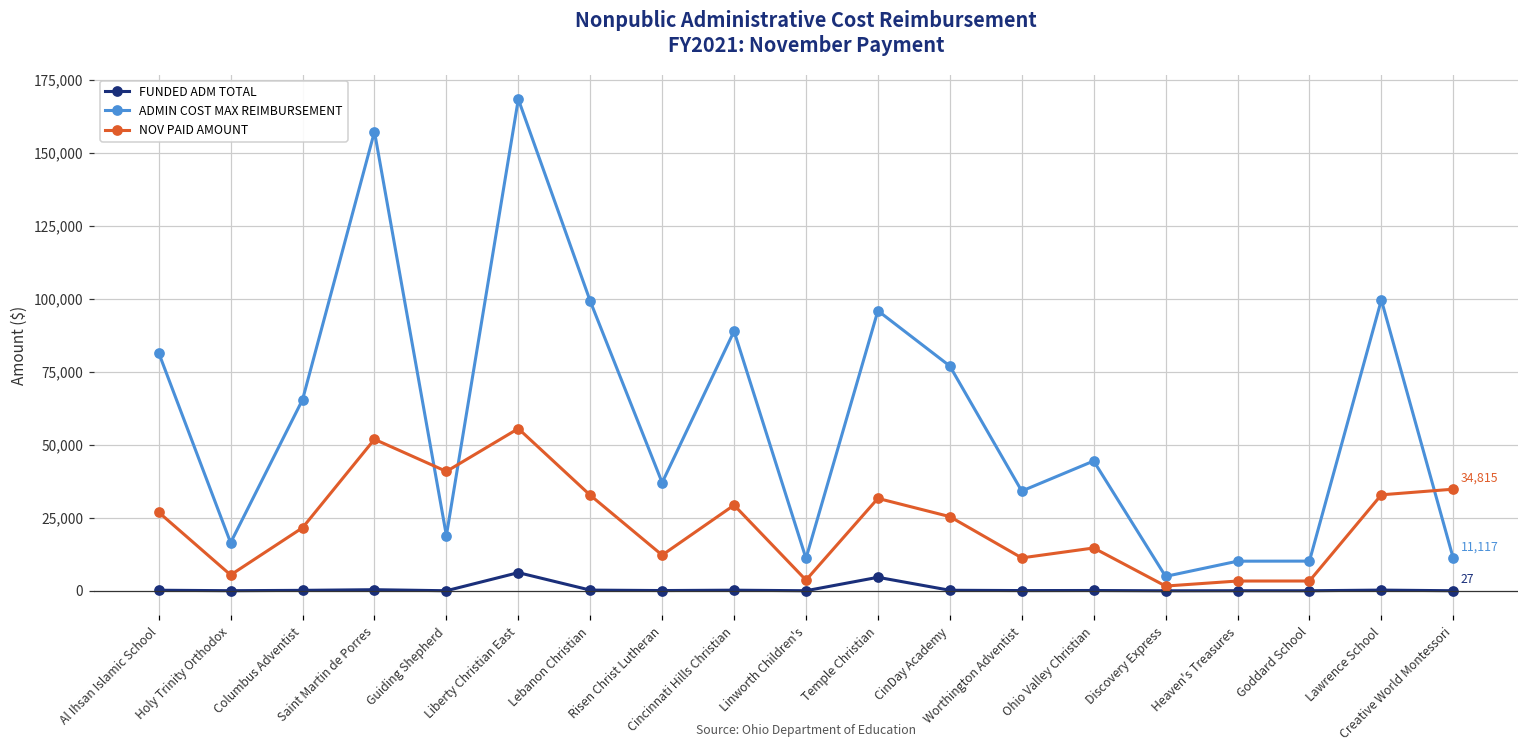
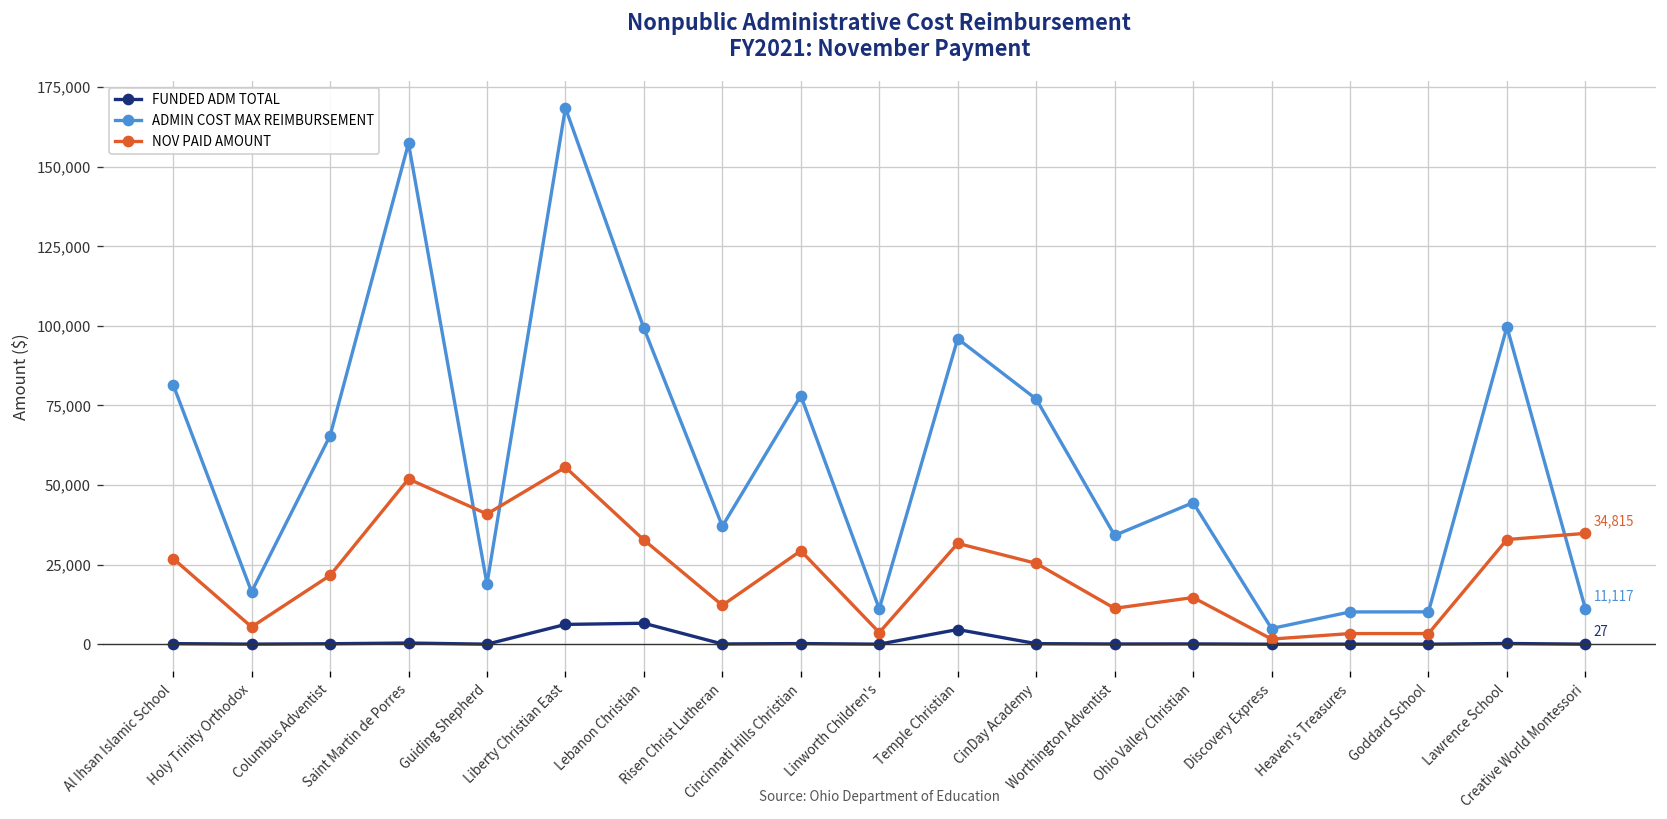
FUNDED ADM TOTAL, Lebanon Christian: 0 -> 7,000
ADMIN COST MAX REIMBURSEMENT, Cincinnati Hills Christian: 89,000 -> 78,000
